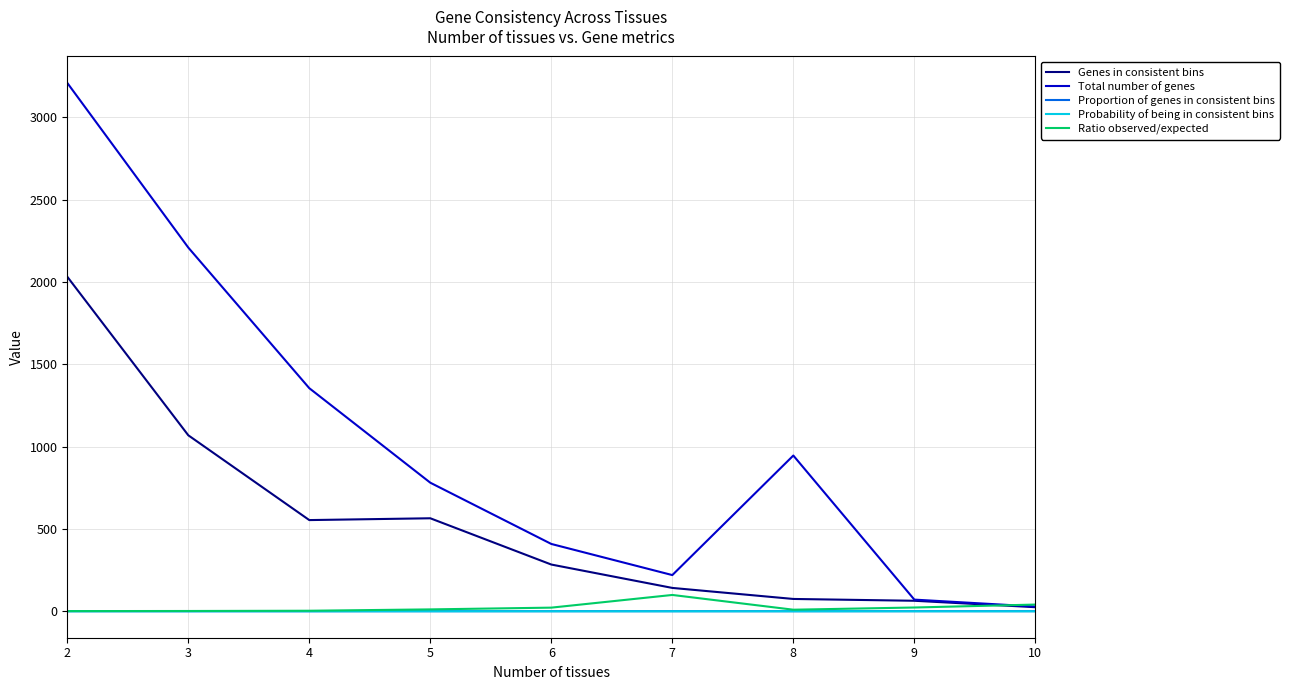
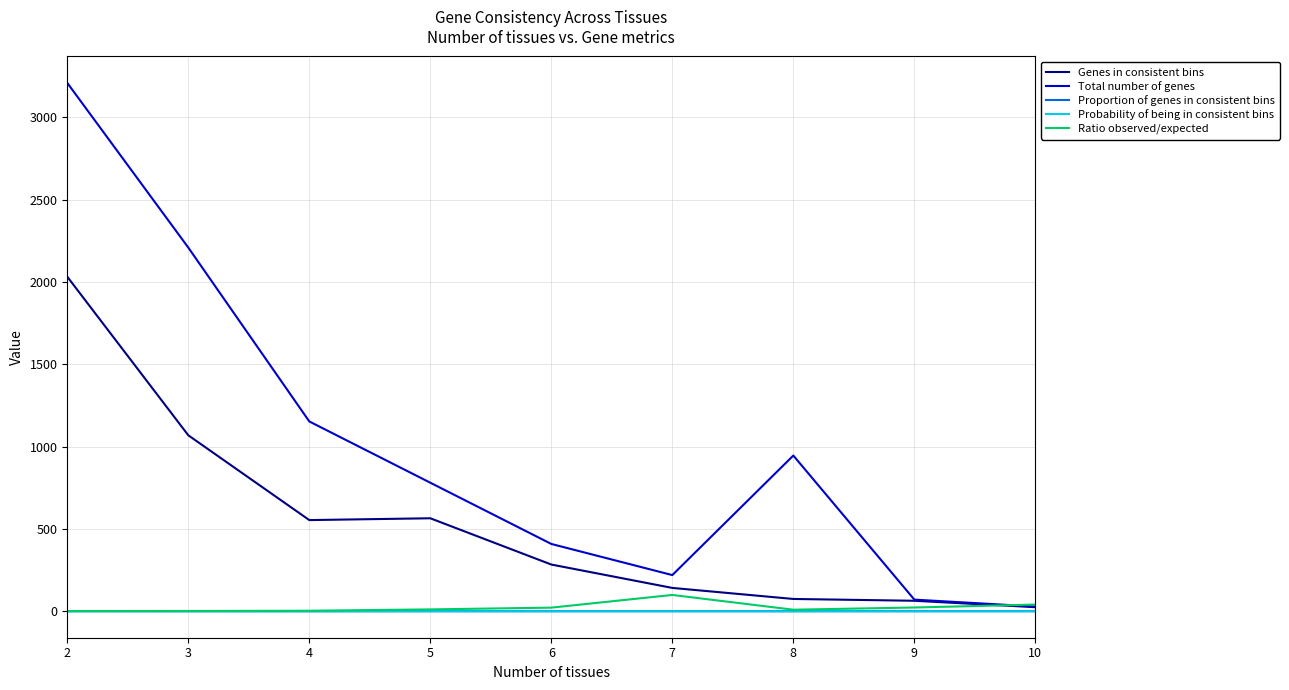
Total number of genes, 4: 1360 -> 1150
